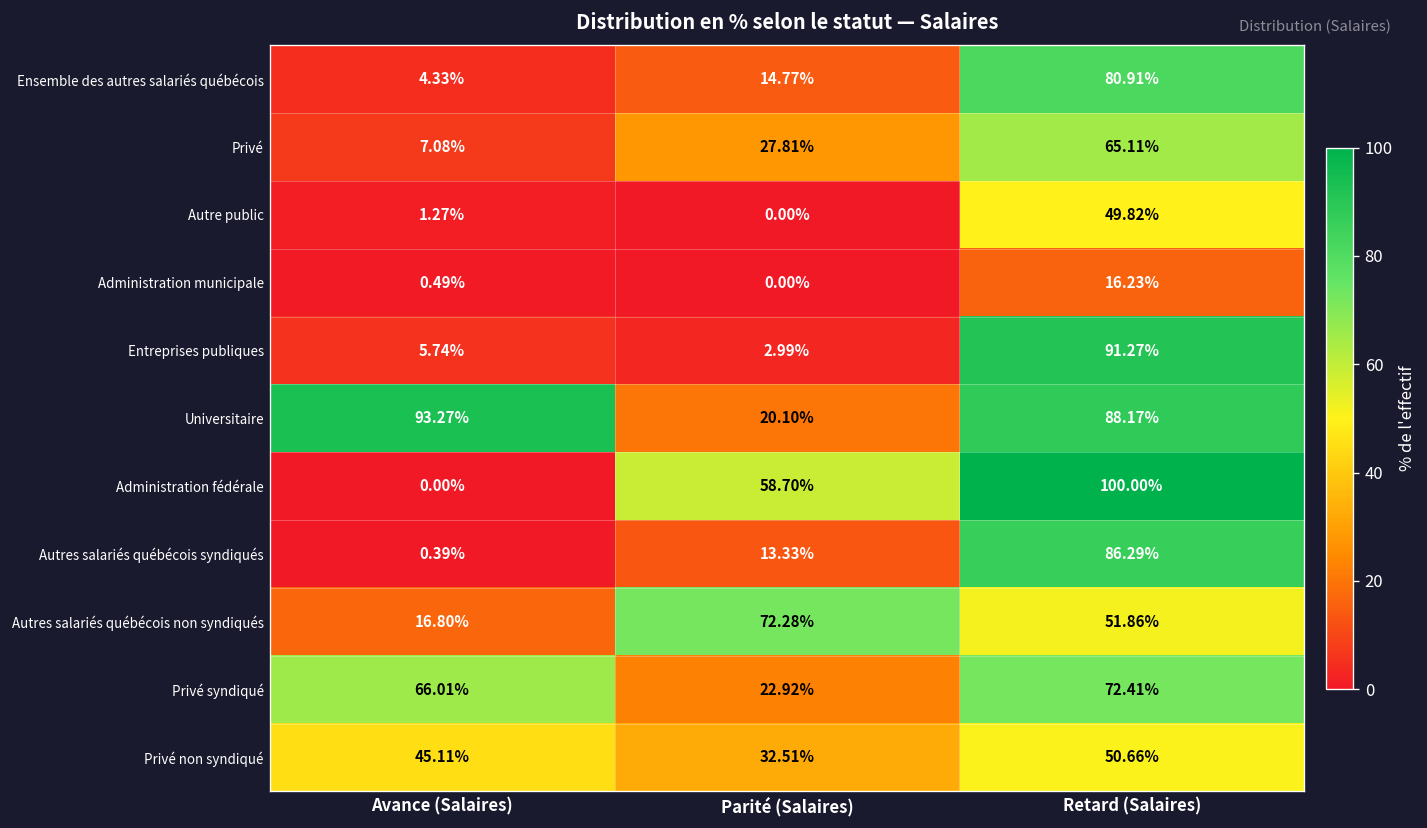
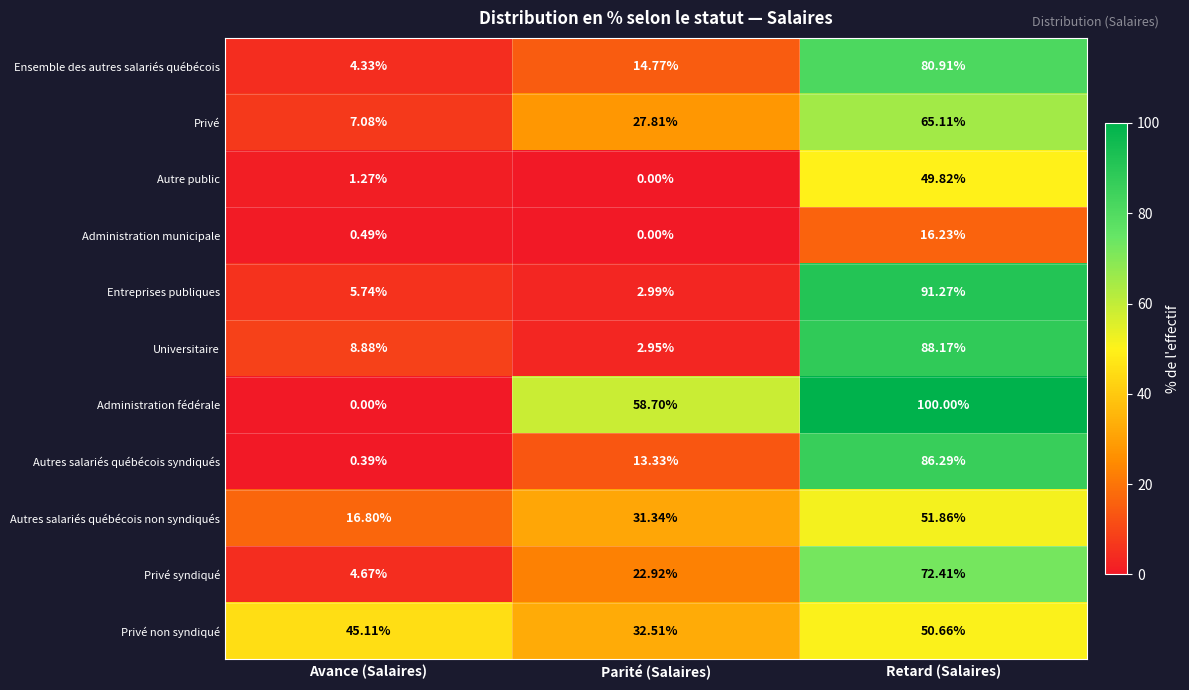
Universitaire, Avance (Salaires): 93.27% -> 8.88%
Universitaire, Parité (Salaires): 20.10% -> 2.95%
Autres salariés québécois non syndiqués, Parité (Salaires): 72.28% -> 31.34%
Privé syndiqué, Avance (Salaires): 66.01% -> 4.67%
